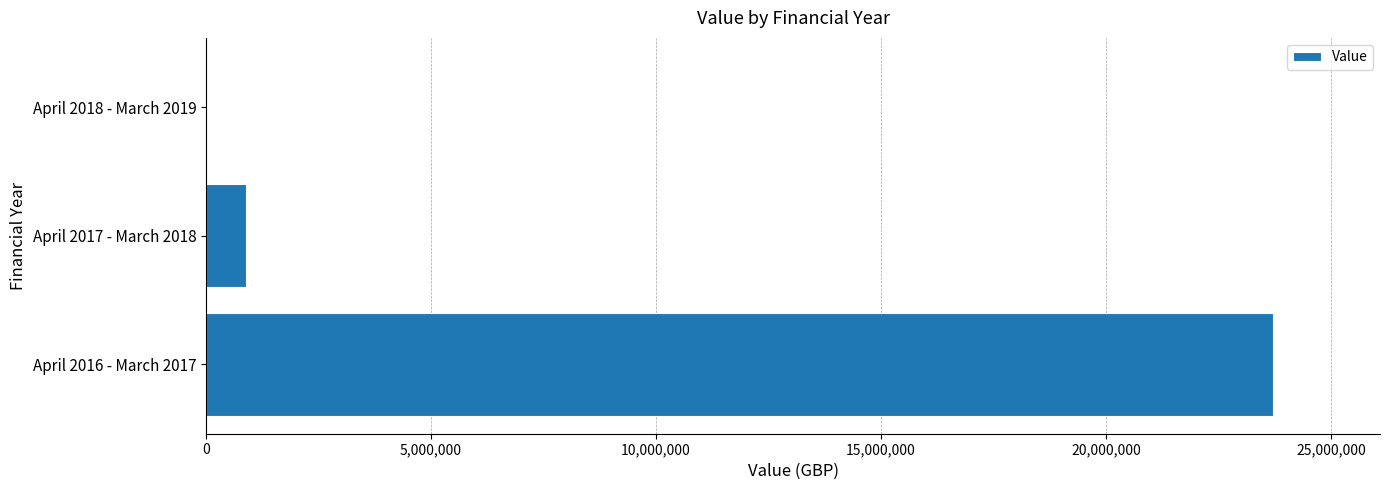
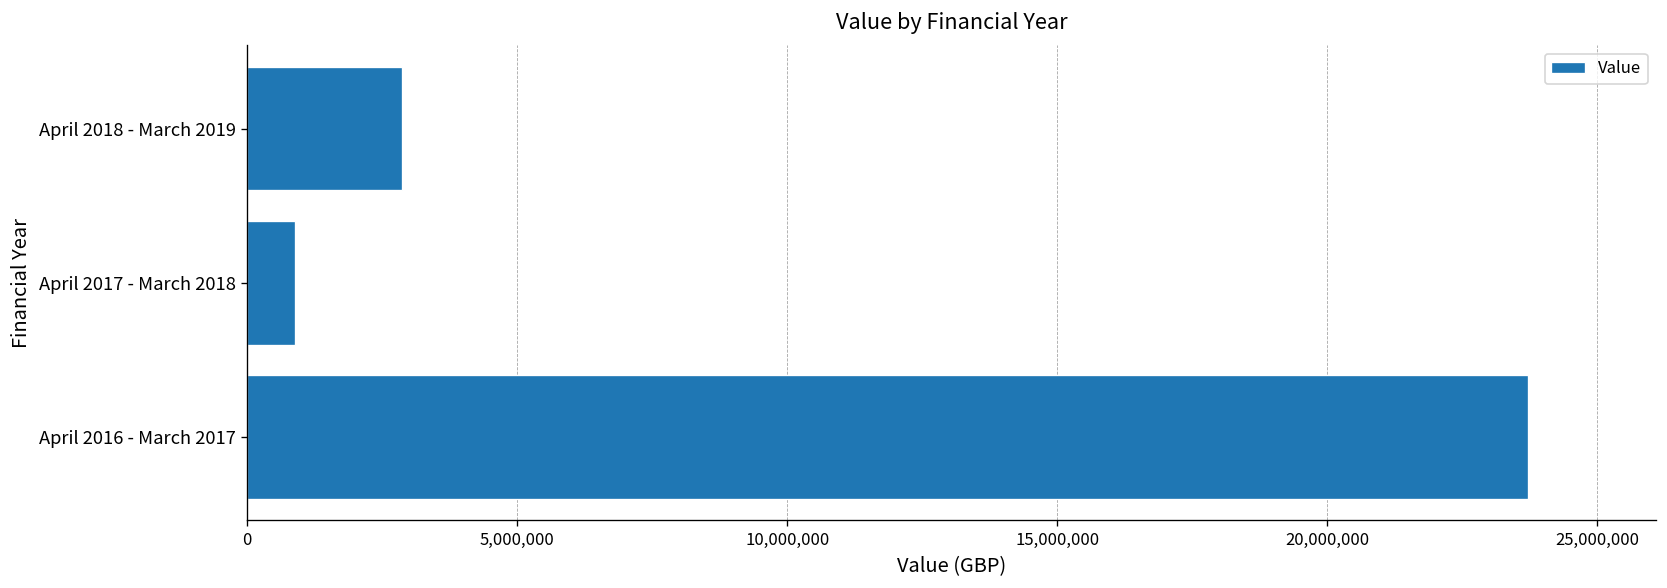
April 2018 - March 2019: 0 -> 2,900,000
